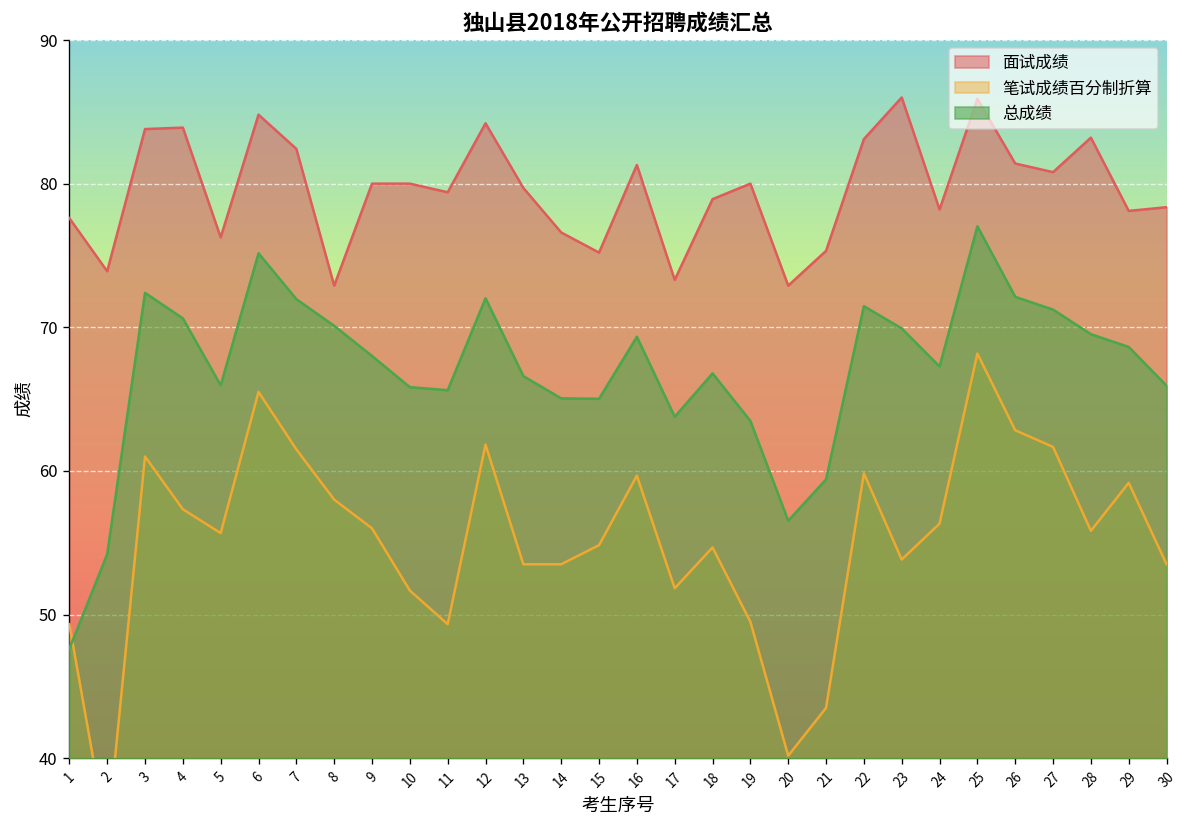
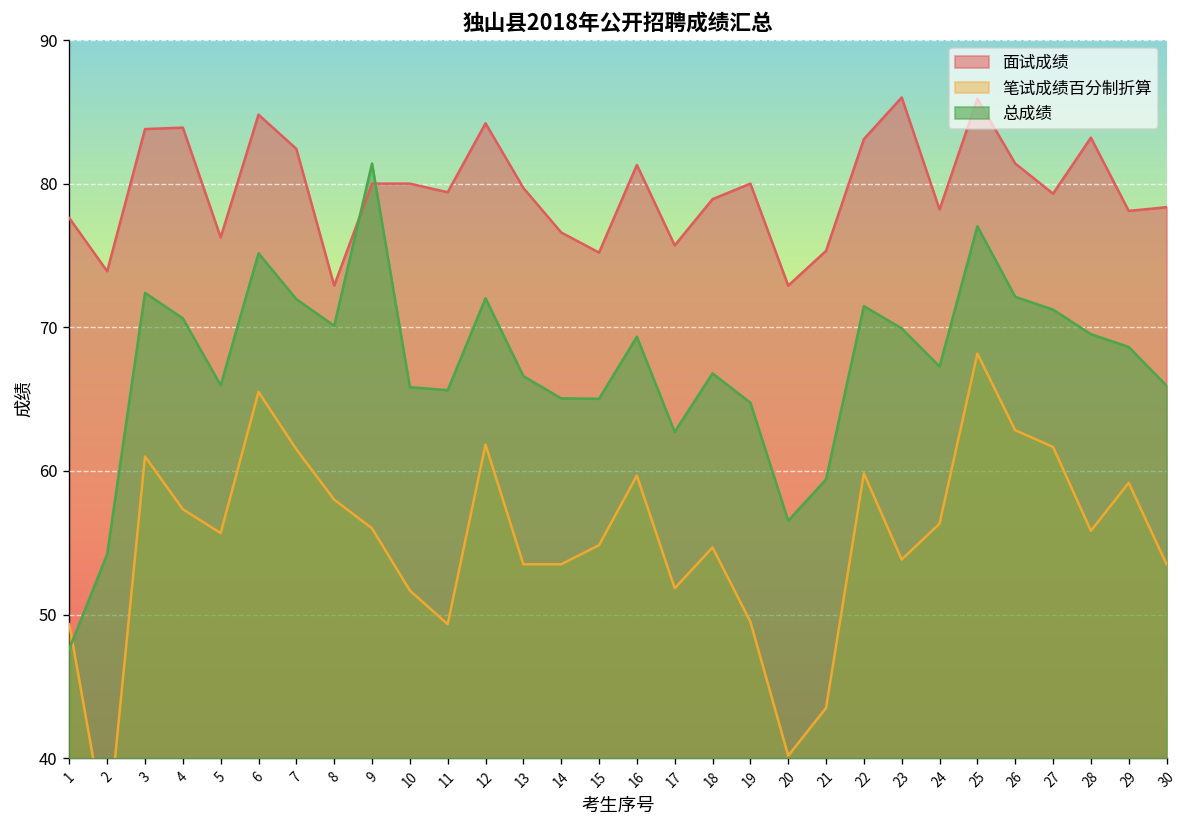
总成绩, 9: 68.0 -> 81.4
面试成绩, 17: 73.3 -> 75.7
总成绩, 17: 63.8 -> 62.7
总成绩, 19: 63.5 -> 64.8
面试成绩, 27: 80.8 -> 79.3
